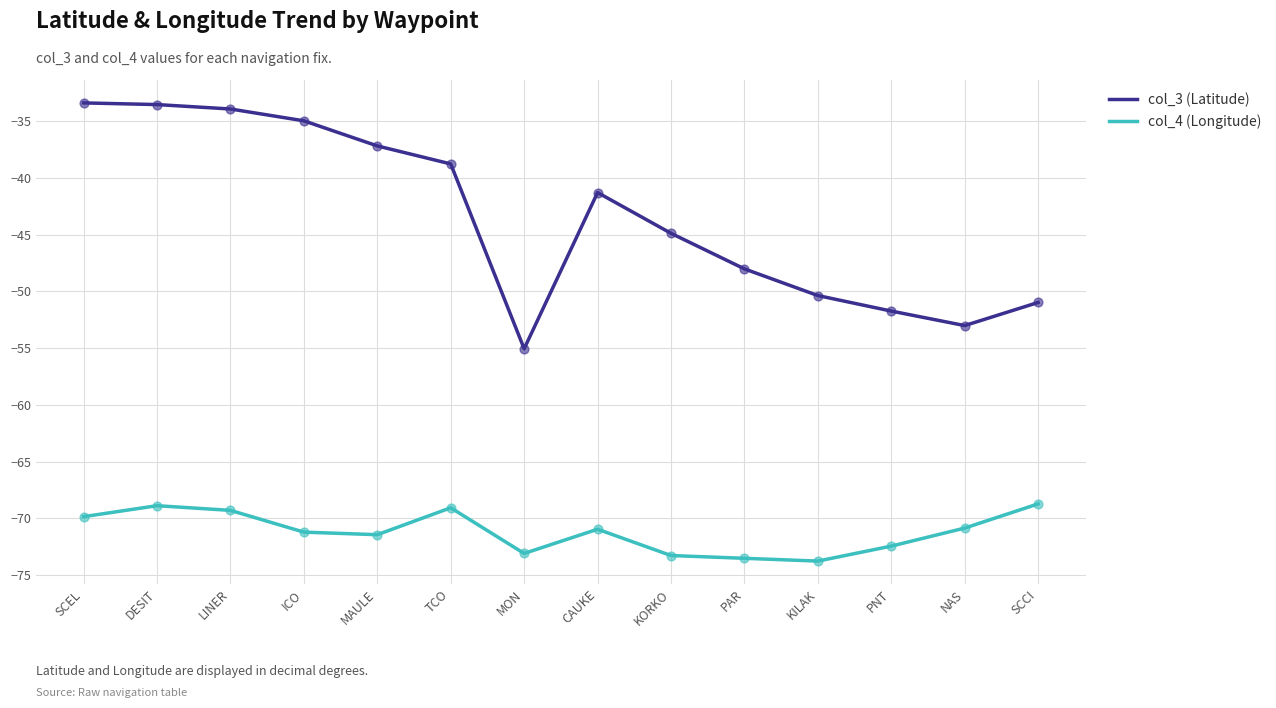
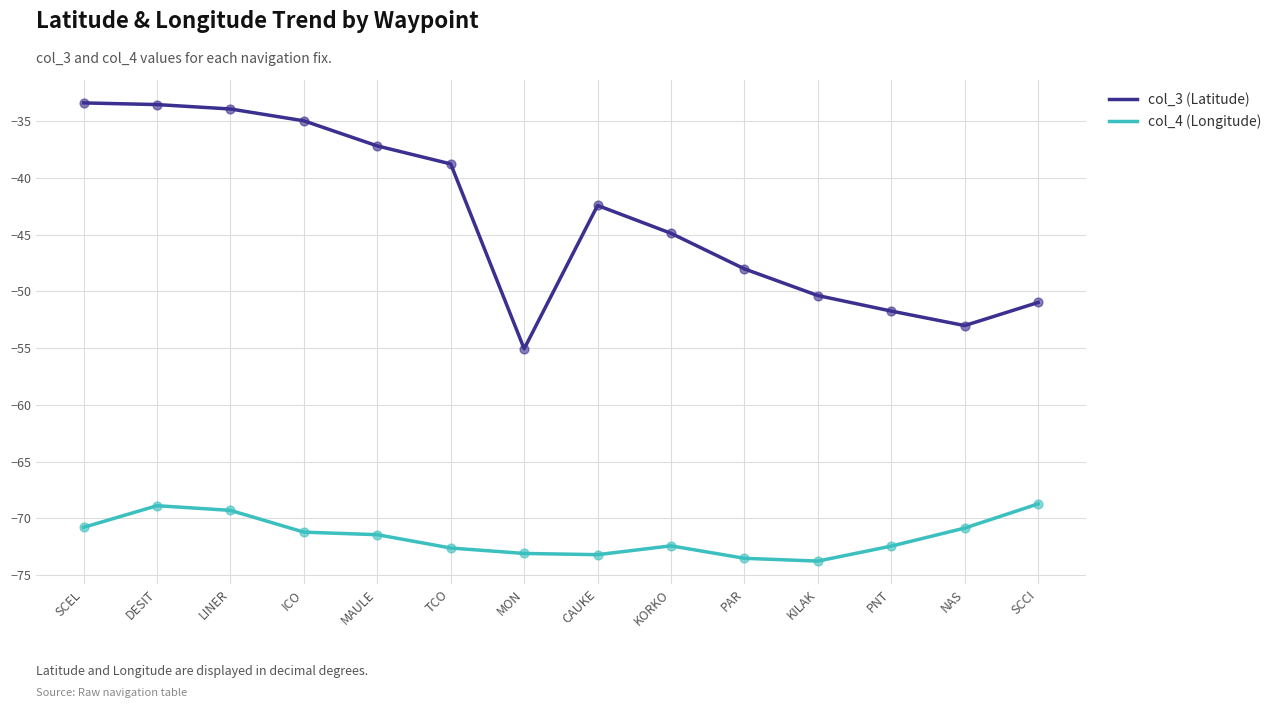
col_4 (Longitude), SCEL: -69.9 -> -70.8
col_4 (Longitude), TCO: -69.1 -> -72.6
col_3 (Latitude), CAUKE: -41.3 -> -42.4
col_4 (Longitude), CAUKE: -71.0 -> -73.2
col_4 (Longitude), KORKO: -73.3 -> -72.4
